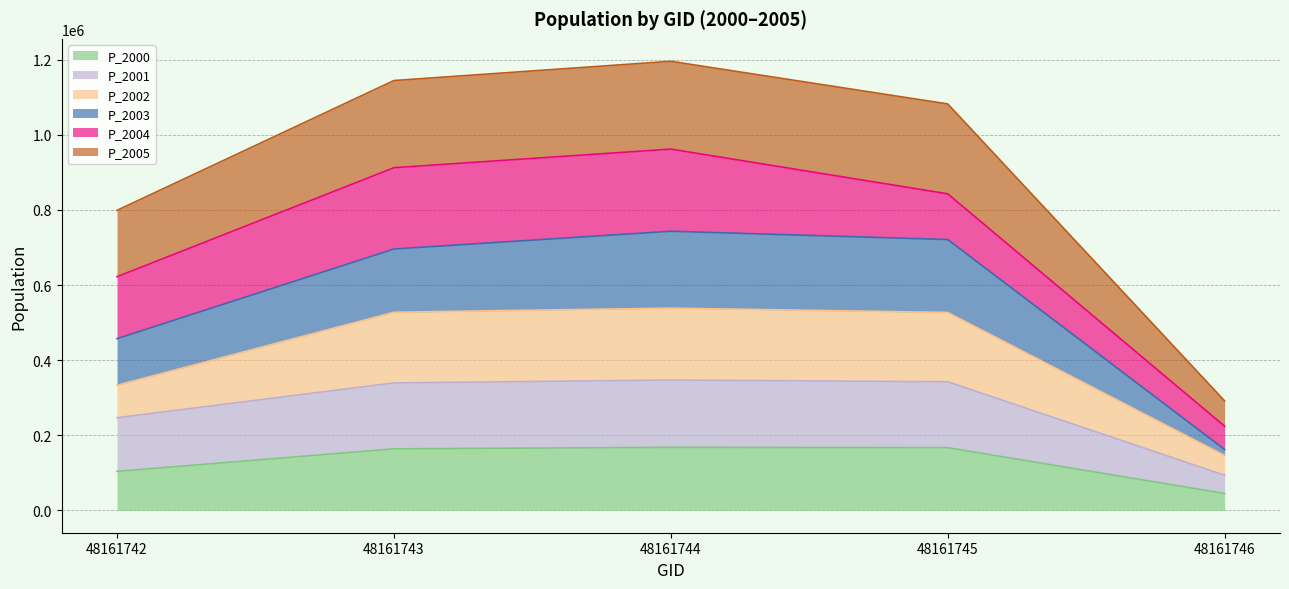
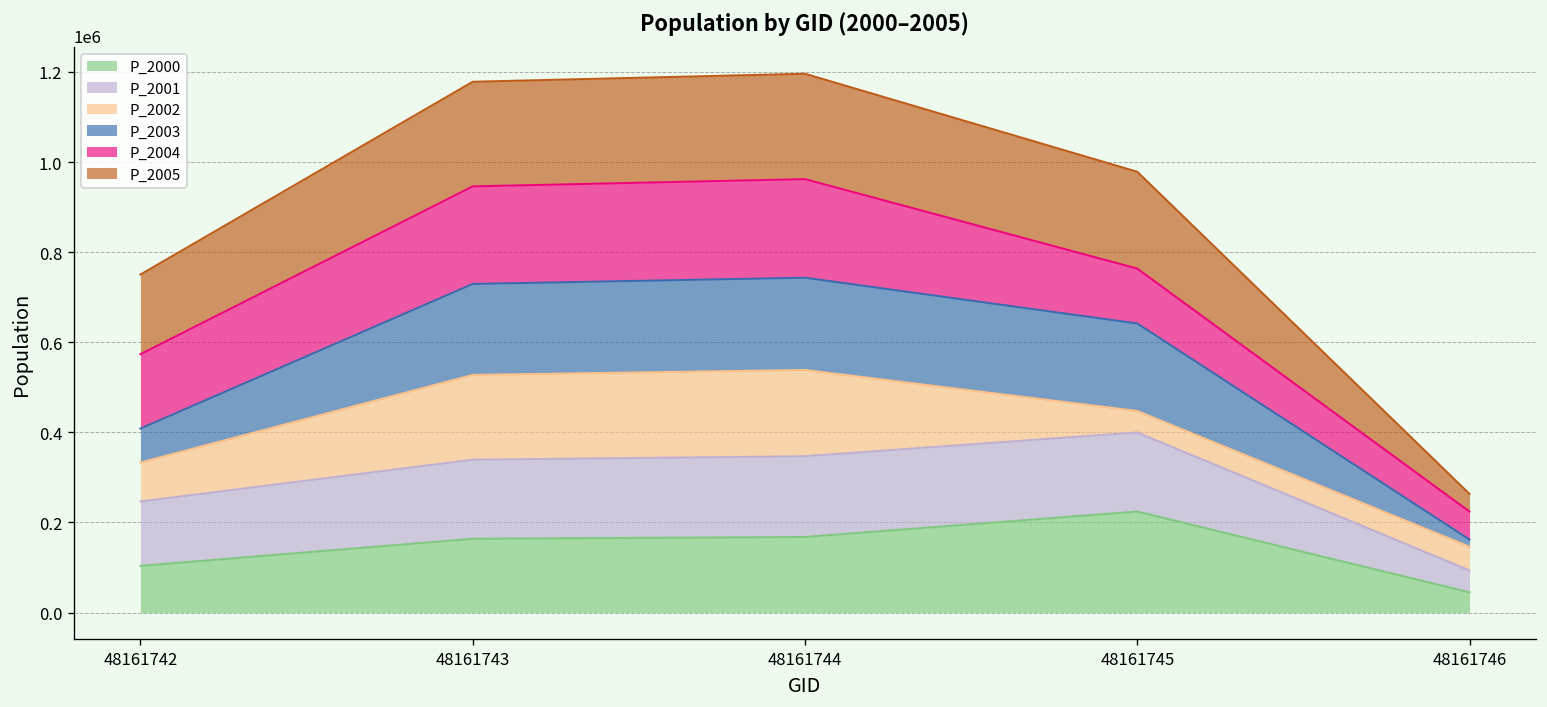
P_2003, 48161742: 120000 -> 80000
P_2003, 48161743: 170000 -> 200000
P_2000, 48161745: 170000 -> 220000
P_2002, 48161745: 180000 -> 50000
P_2005, 48161745: 240000 -> 210000
P_2005, 48161746: 70000 -> 40000
